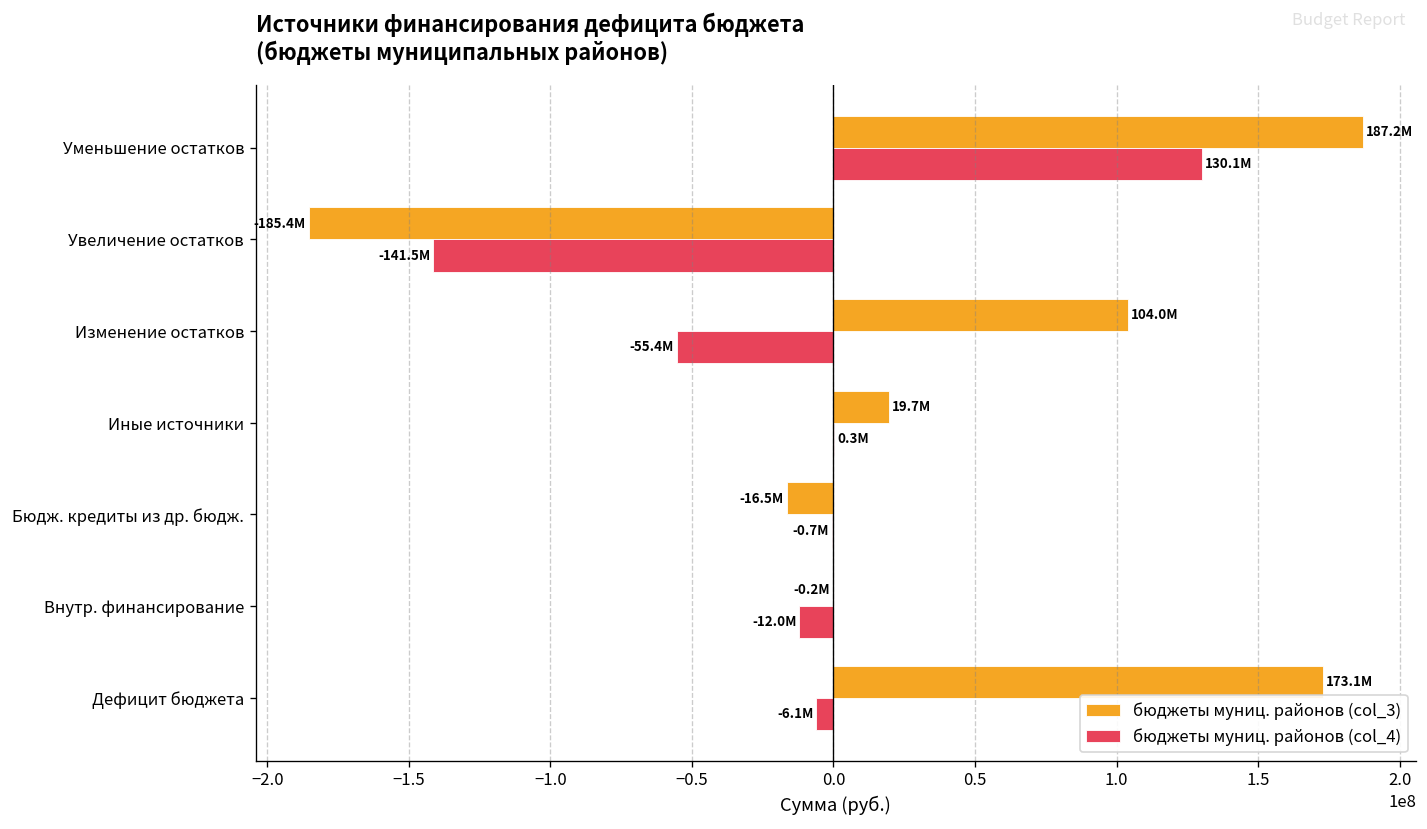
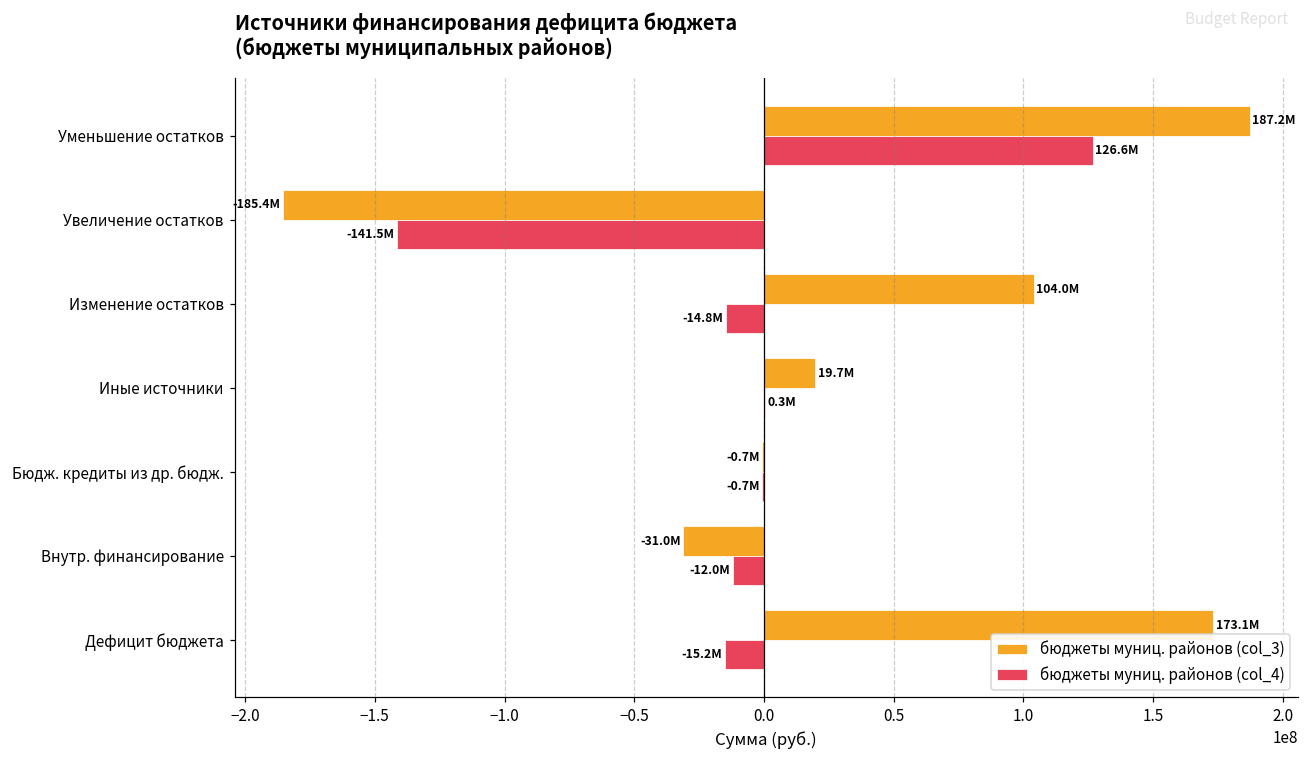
бюджеты муниц. районов (col_4), Уменьшение остатков: 130.1M -> 126.6M
бюджеты муниц. районов (col_4), Изменение остатков: -55.4M -> -14.8M
бюджеты муниц. районов (col_3), Бюдж. кредиты из др. бюдж.: -16.5M -> -0.7M
бюджеты муниц. районов (col_3), Внутр. финансирование: -0.2M -> -31.0M
бюджеты муниц. районов (col_4), Дефицит бюджета: -6.1M -> -15.2M
